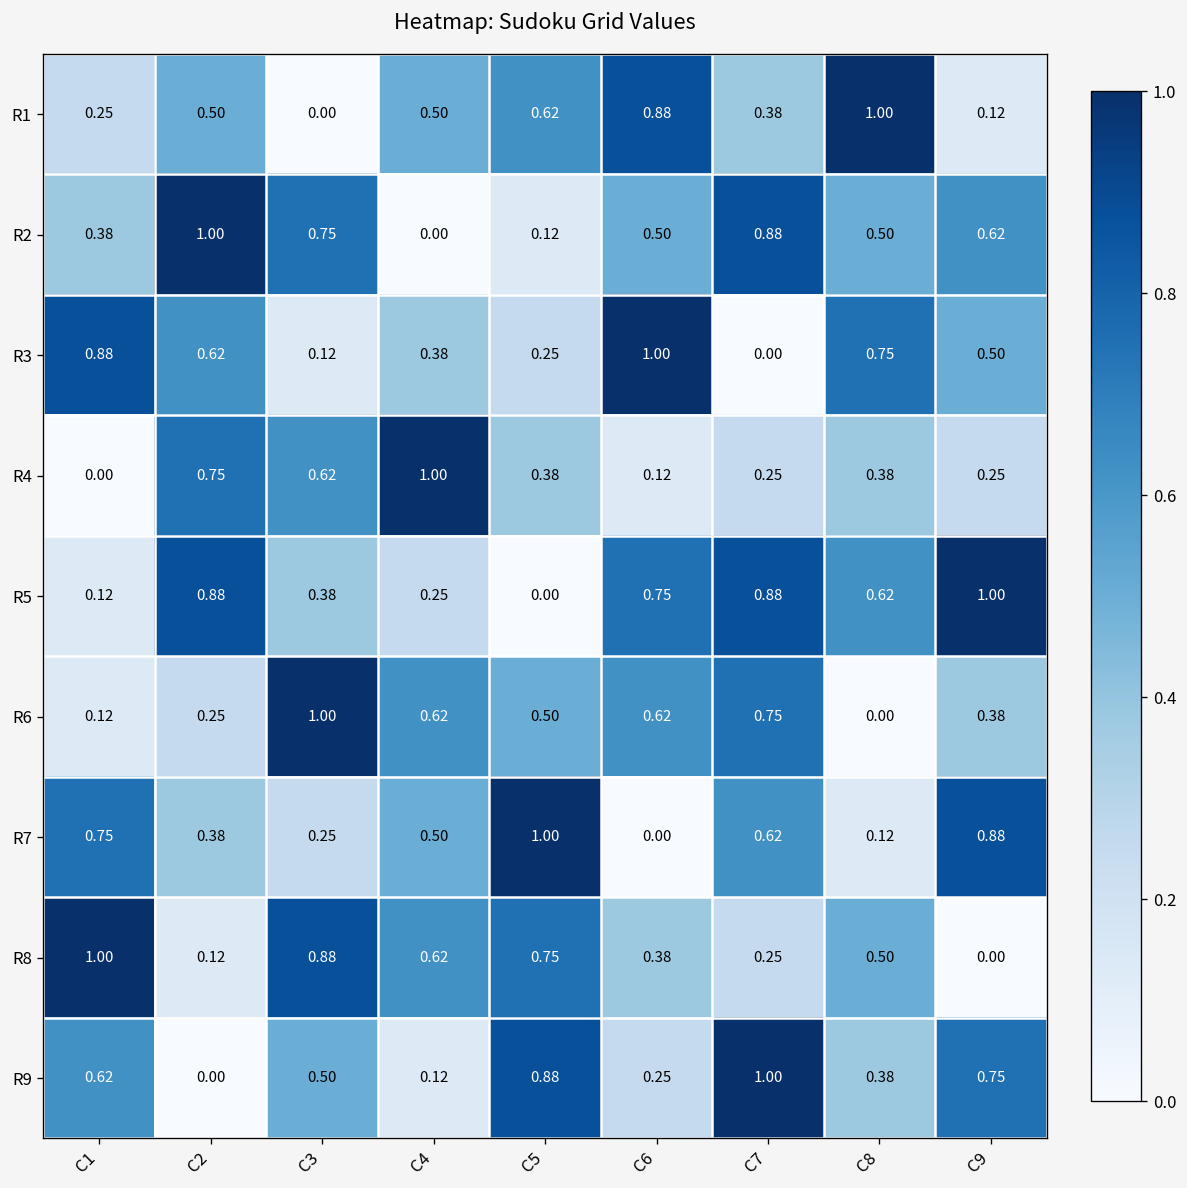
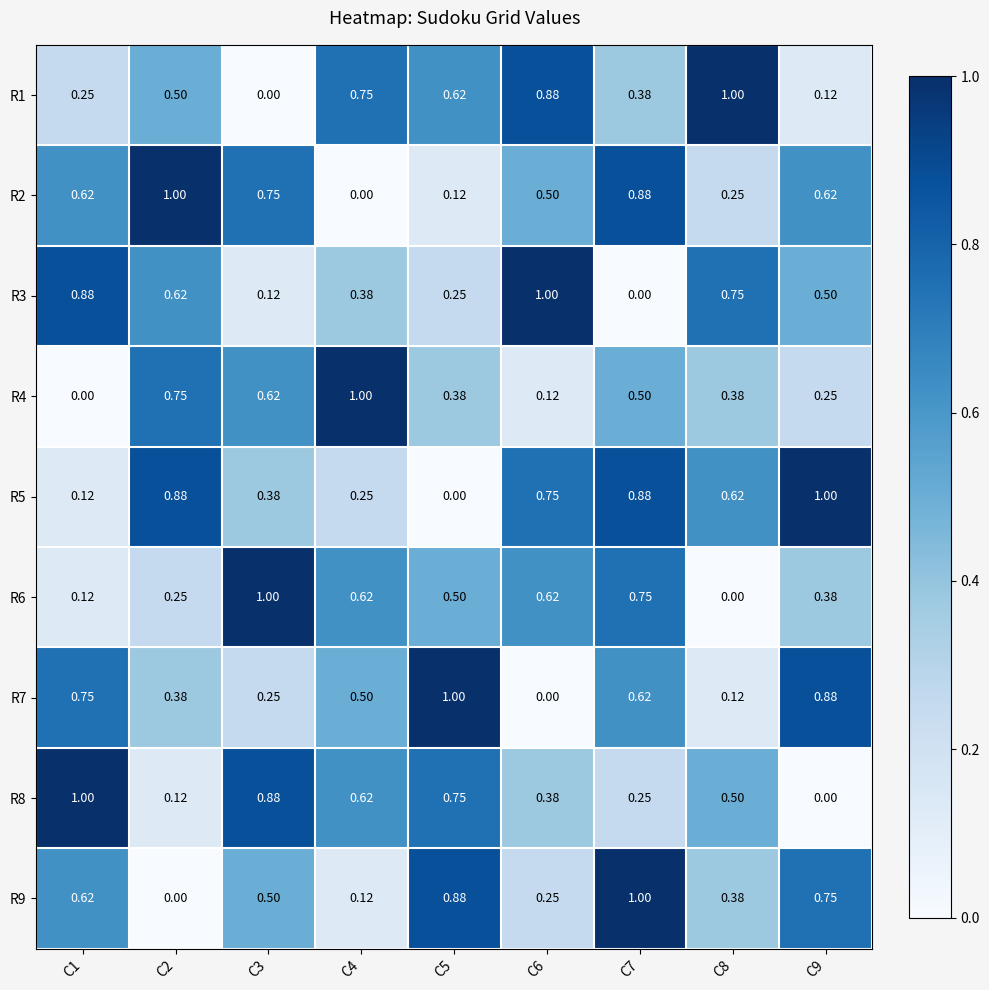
R1, C4: 0.50 -> 0.75
R2, C1: 0.38 -> 0.62
R2, C8: 0.50 -> 0.25
R4, C7: 0.25 -> 0.50
